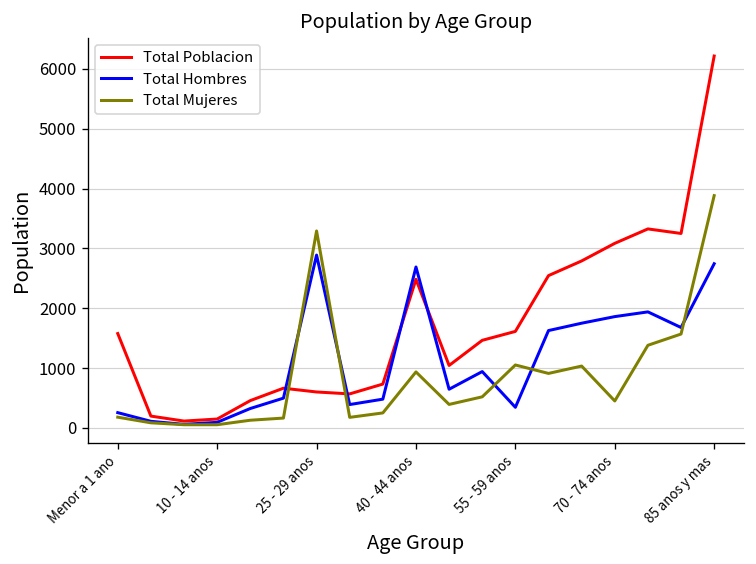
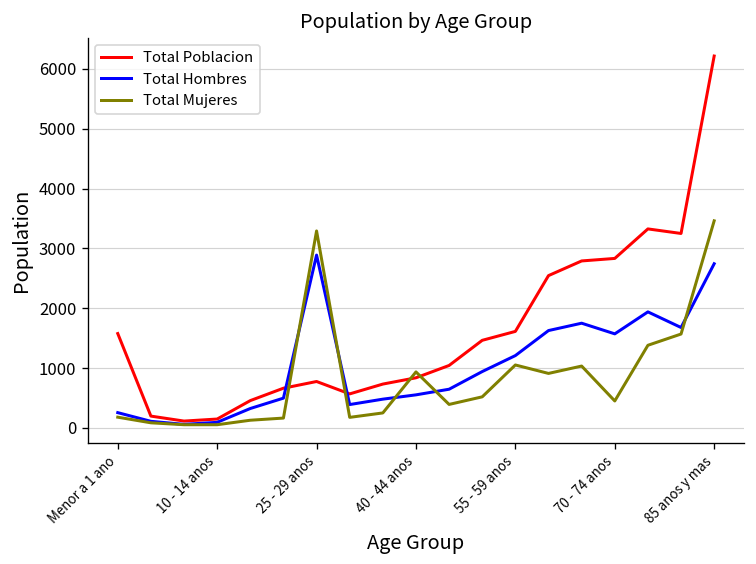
Total Poblacion, 25 - 29 anos: 600 -> 800
Total Poblacion, 40 - 44 anos: 2500 -> 800
Total Hombres, 40 - 44 anos: 2700 -> 600
Total Hombres, 55 - 59 anos: 300 -> 1200
Total Poblacion, 70 - 74 anos: 3100 -> 2800
Total Hombres, 70 - 74 anos: 1900 -> 1600
Total Mujeres, 85 anos y mas: 3900 -> 3500
